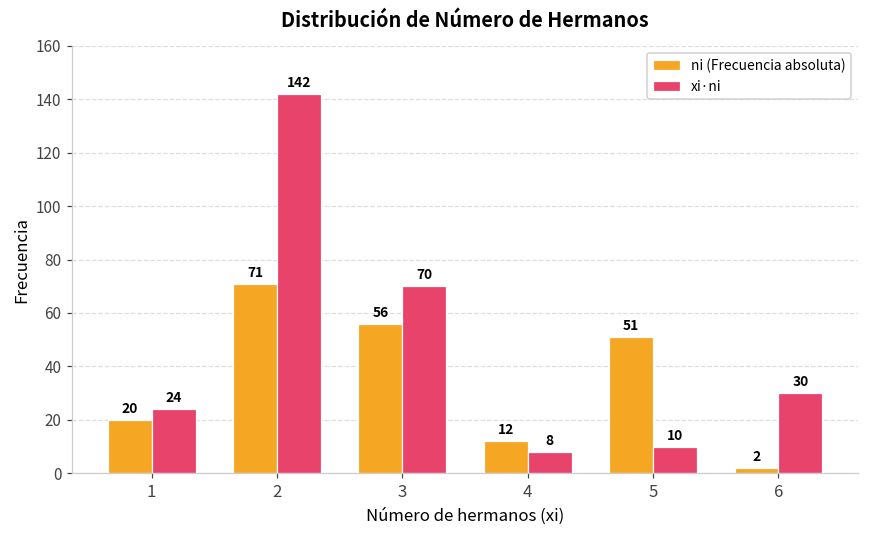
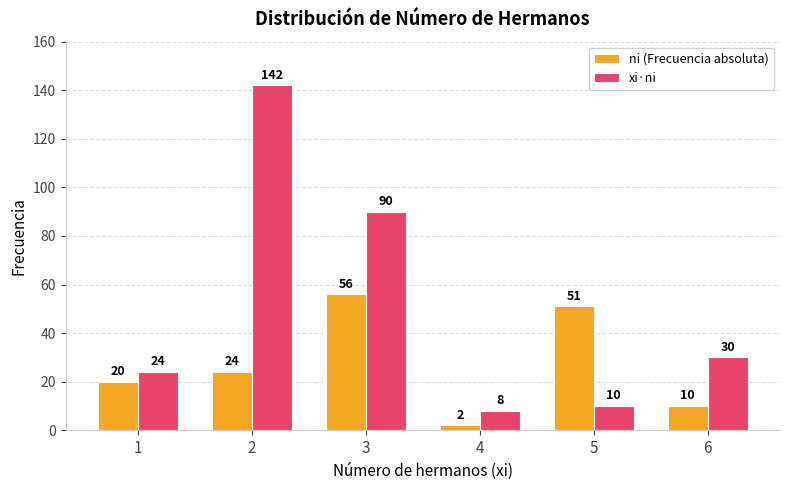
ni (Frecuencia absoluta), 2: 71 -> 24
xi·ni, 3: 70 -> 90
ni (Frecuencia absoluta), 4: 12 -> 2
ni (Frecuencia absoluta), 6: 2 -> 10
